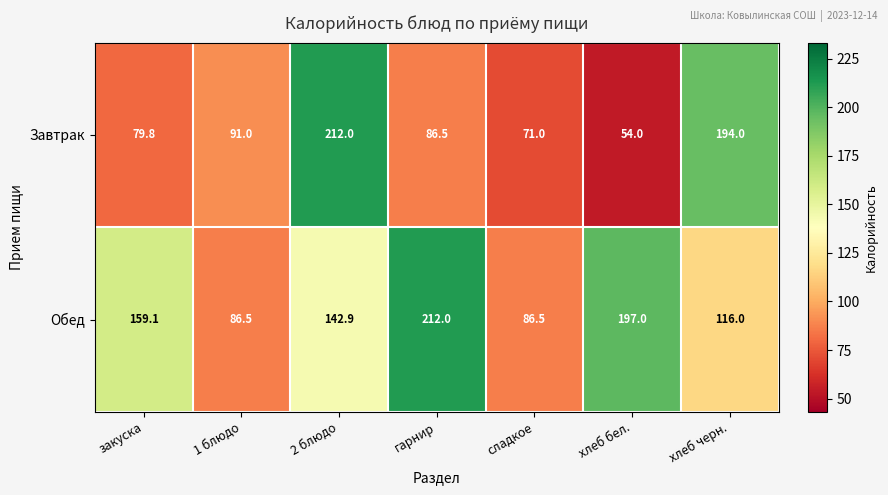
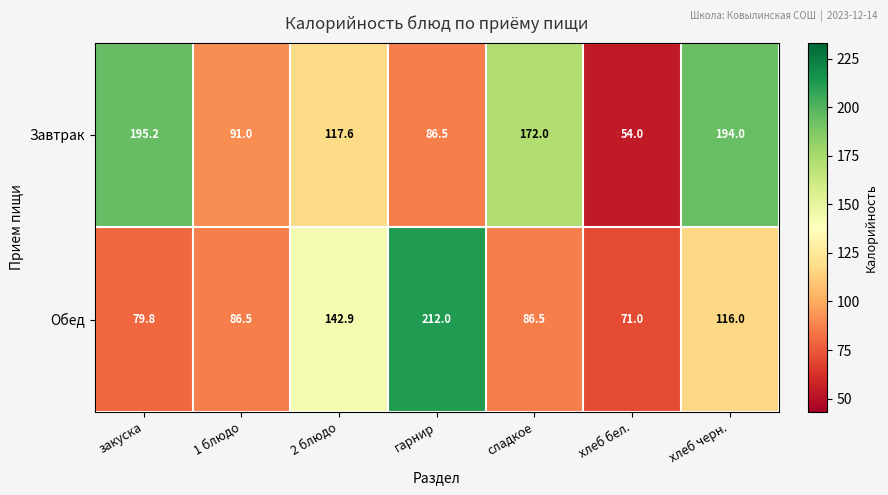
Завтрак, закуска: 79.8 -> 195.2
Завтрак, 2 блюдо: 212.0 -> 117.6
Завтрак, сладкое: 71.0 -> 172.0
Обед, закуска: 159.1 -> 79.8
Обед, хлеб бел.: 197.0 -> 71.0
